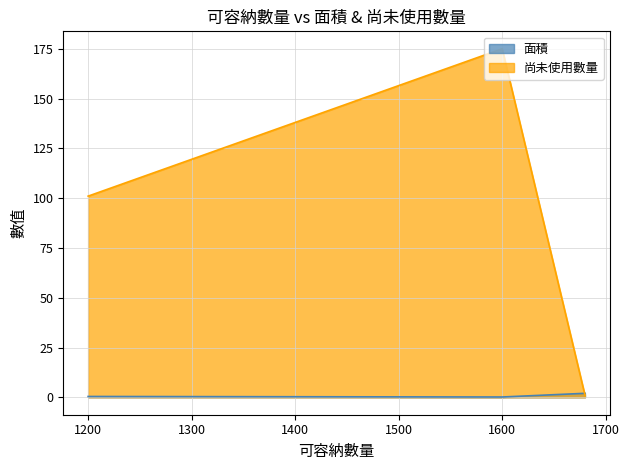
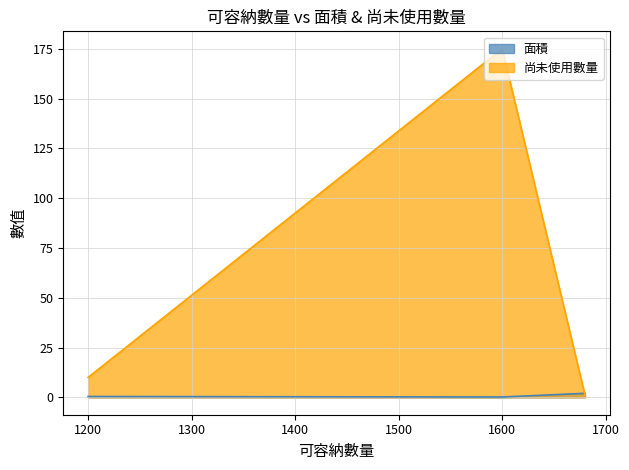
尚未使用數量, 1200: 101 -> 10
